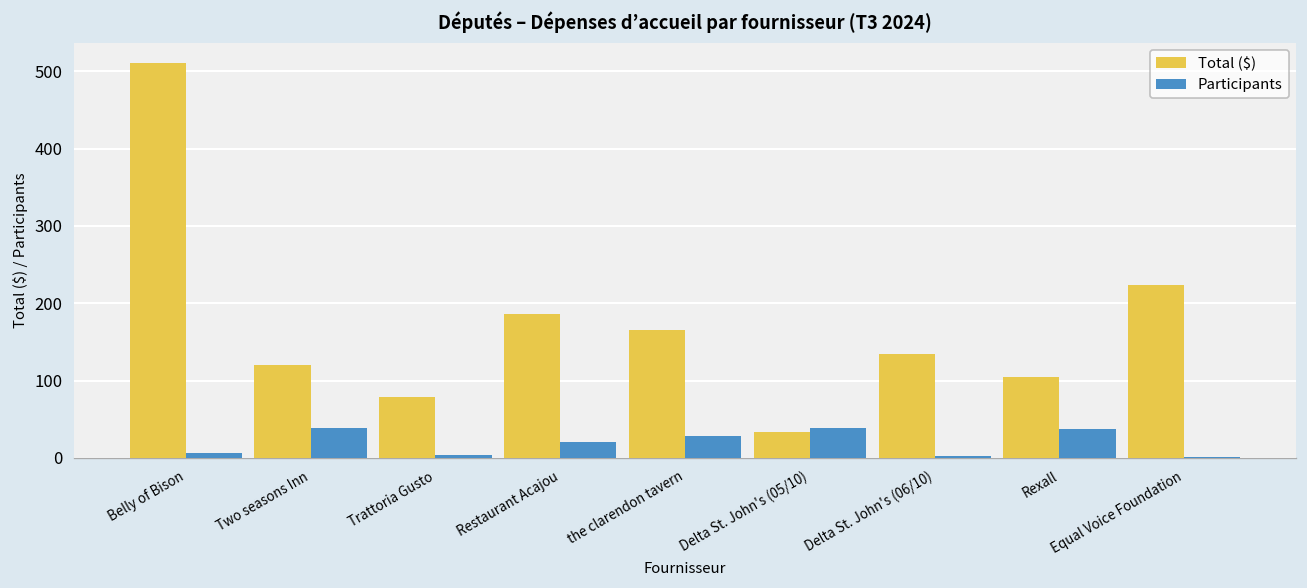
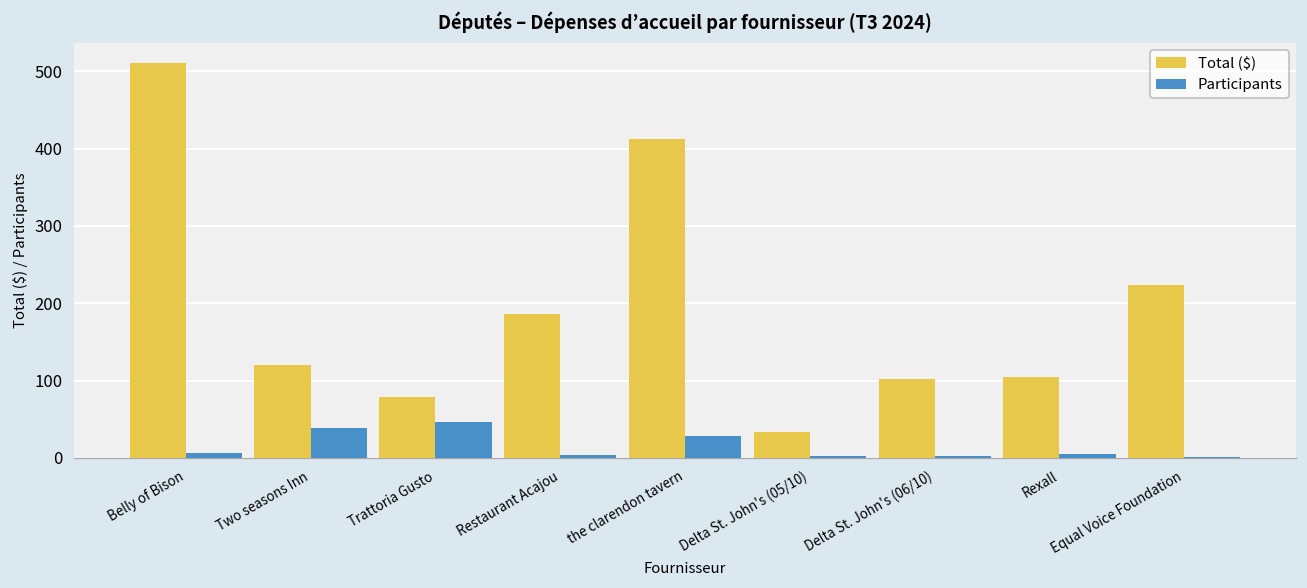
Participants, Trattoria Gusto: 0 -> 50
Participants, Restaurant Acajou: 20 -> 0
Total ($), the clarendon tavern: 170 -> 410
Participants, Delta St. John's (05/10): 40 -> 0
Total ($), Delta St. John's (06/10): 130 -> 100
Participants, Rexall: 40 -> 10
